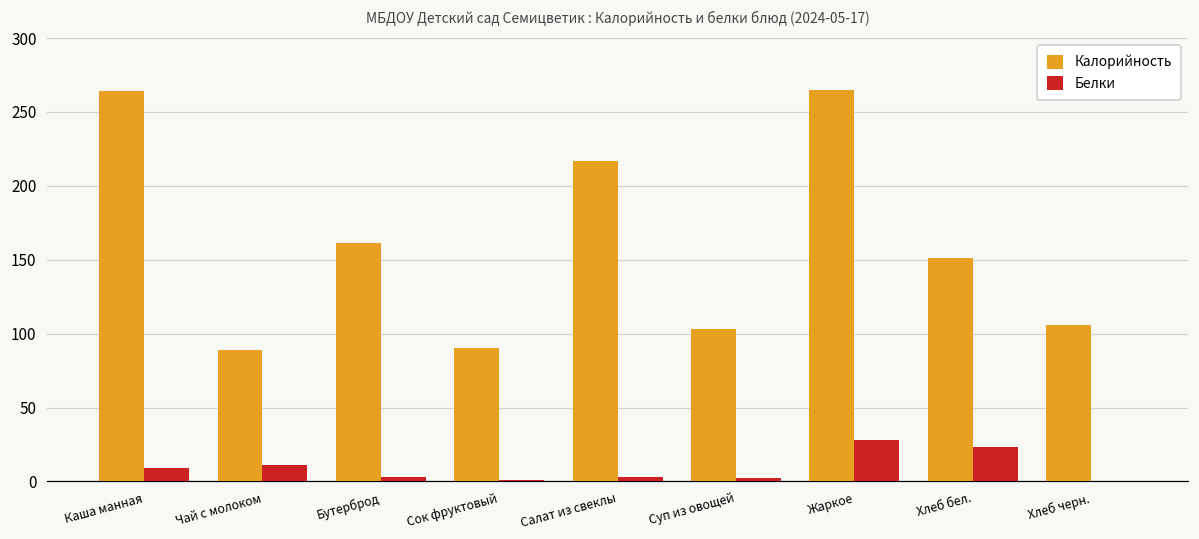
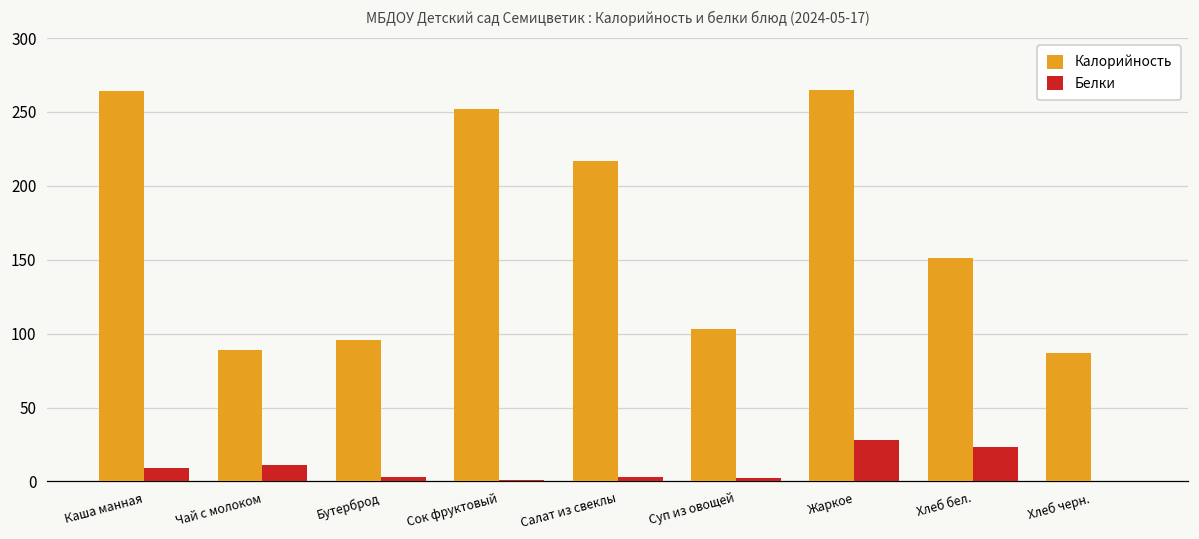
Калорийность, Бутерброд: 161 -> 96
Калорийность, Сок фруктовый: 90 -> 252
Калорийность, Хлеб черн.: 106 -> 87
